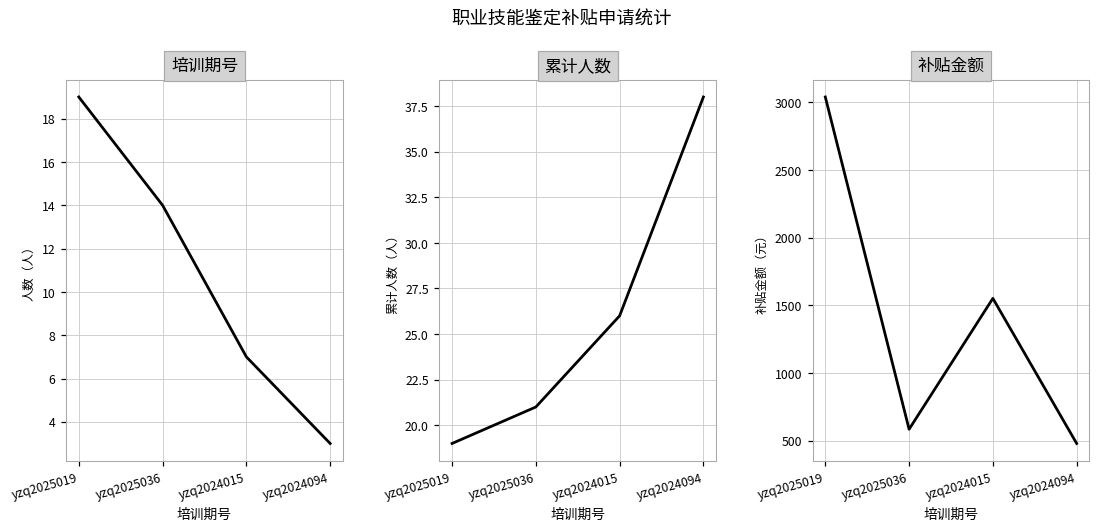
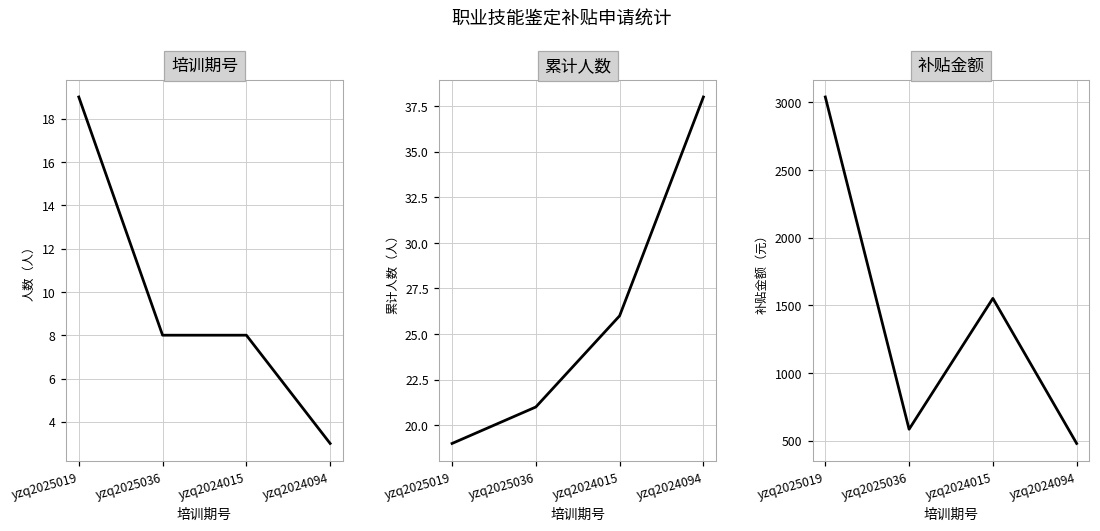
培训期号, yzq2025036: 14 -> 8
培训期号, yzq2024015: 7 -> 8
